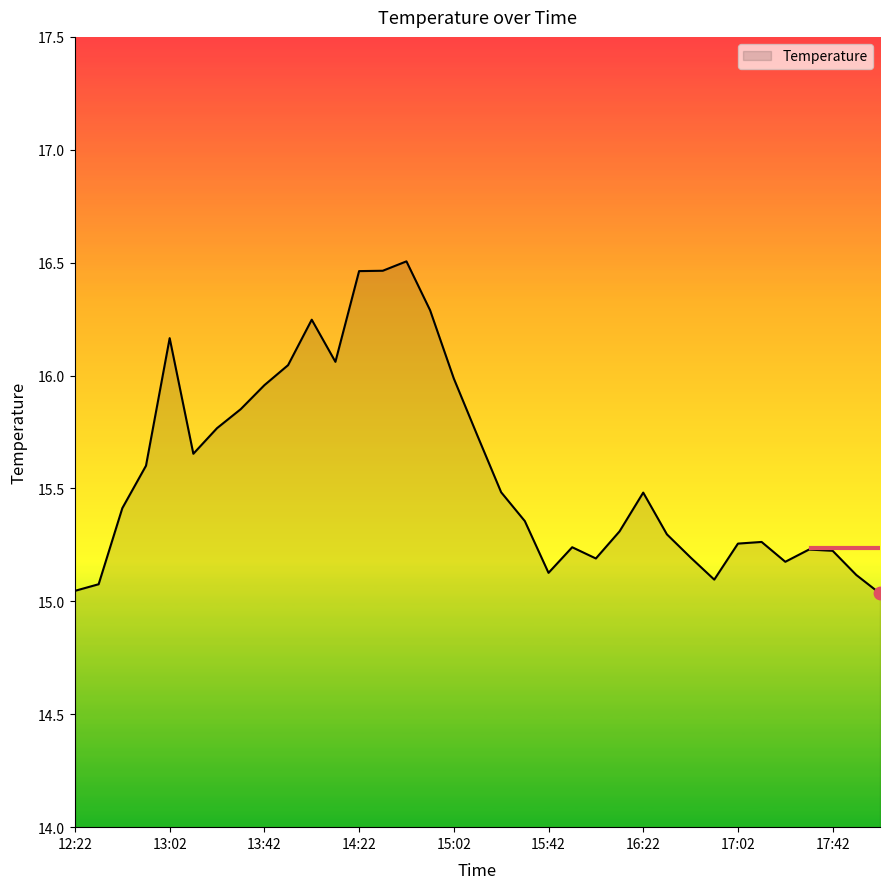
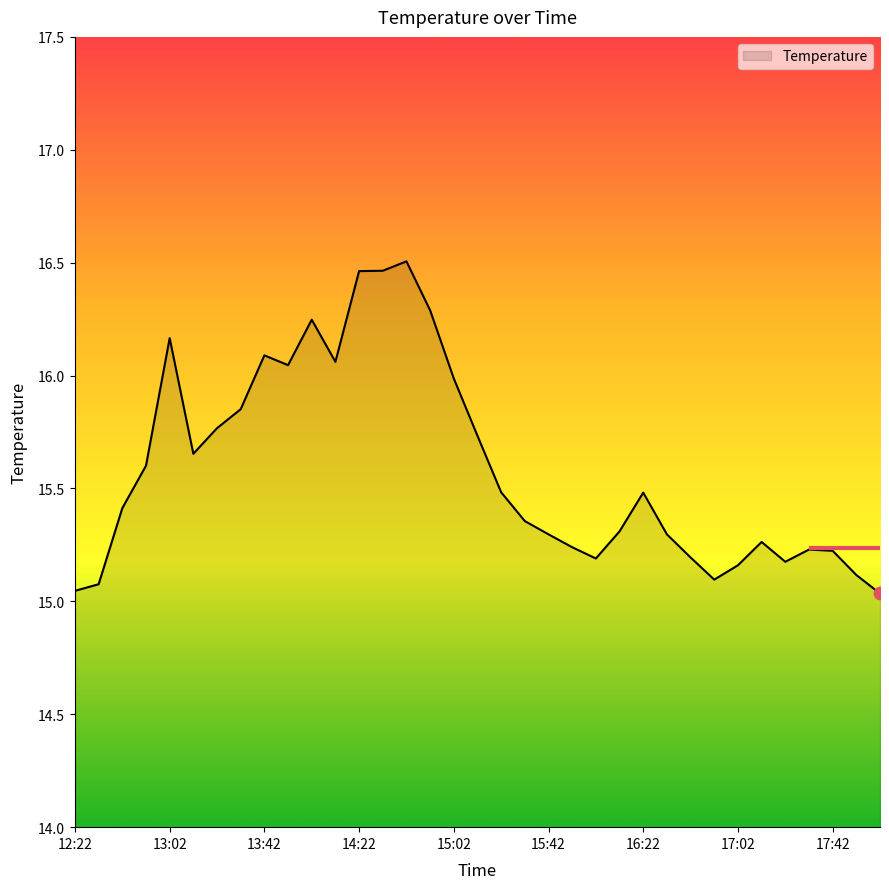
Temperature, 13:42: 15.96 -> 16.09
Temperature, 15:42: 15.13 -> 15.30
Temperature, 17:02: 15.26 -> 15.16
